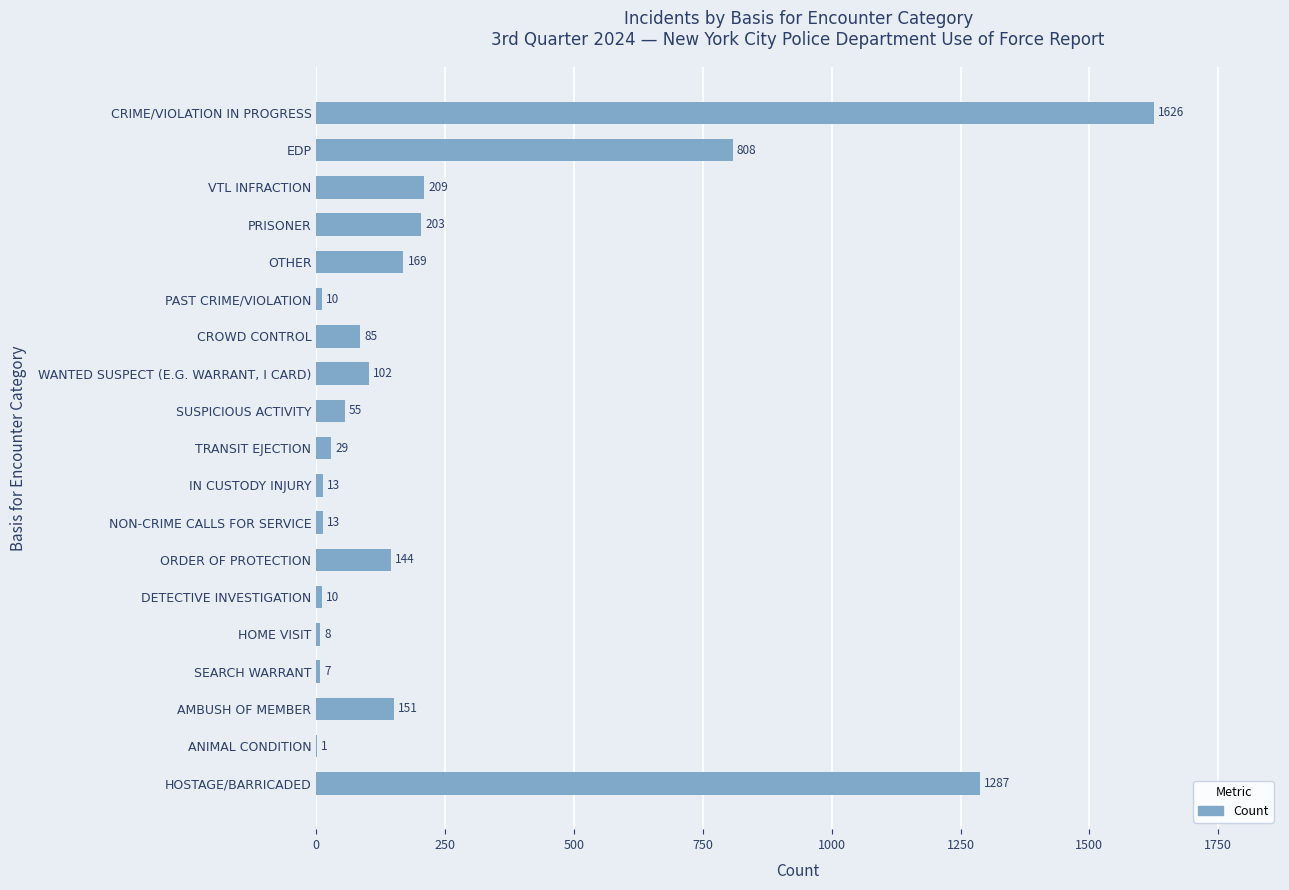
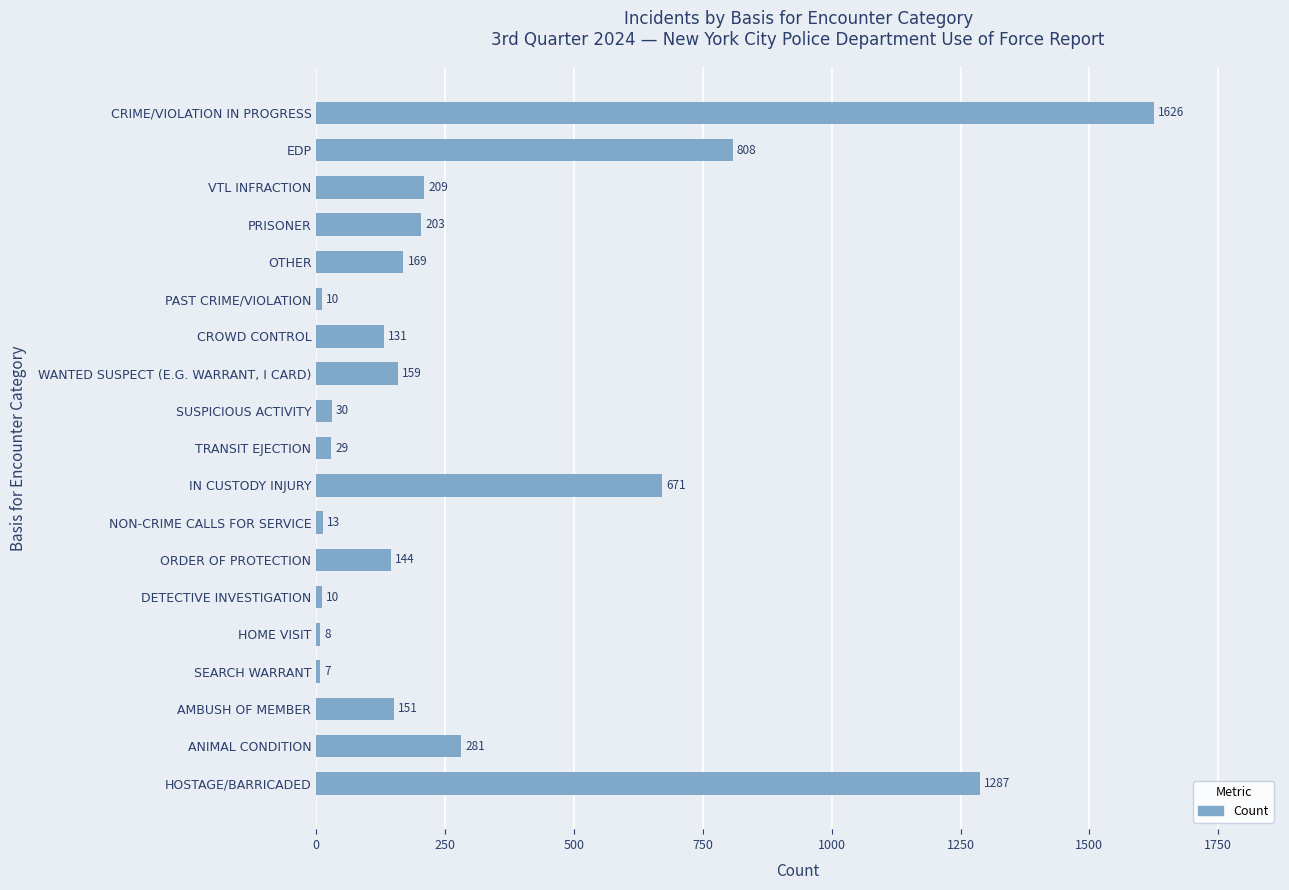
CROWD CONTROL: 85 -> 131
WANTED SUSPECT (E.G. WARRANT, I CARD): 102 -> 159
SUSPICIOUS ACTIVITY: 55 -> 30
IN CUSTODY INJURY: 13 -> 671
ANIMAL CONDITION: 1 -> 281
